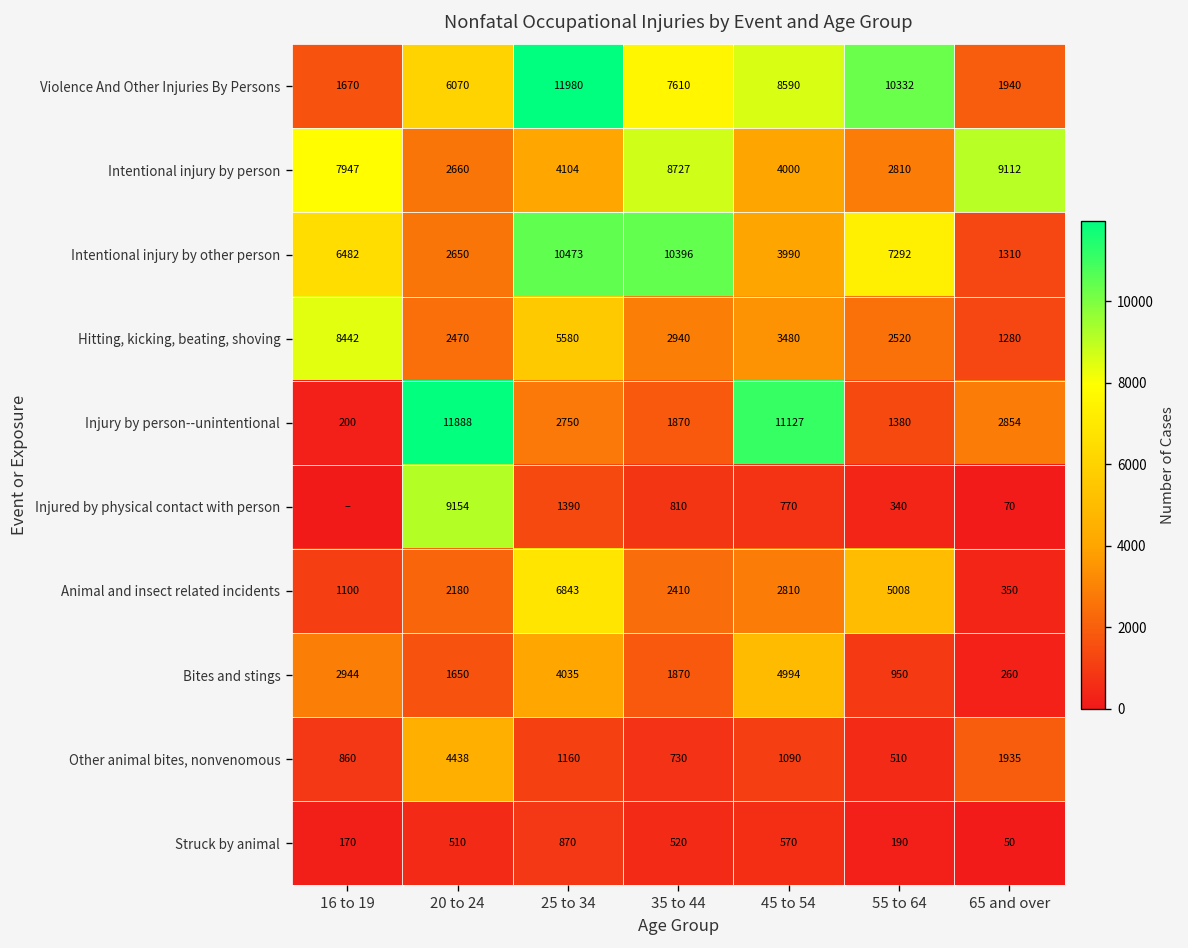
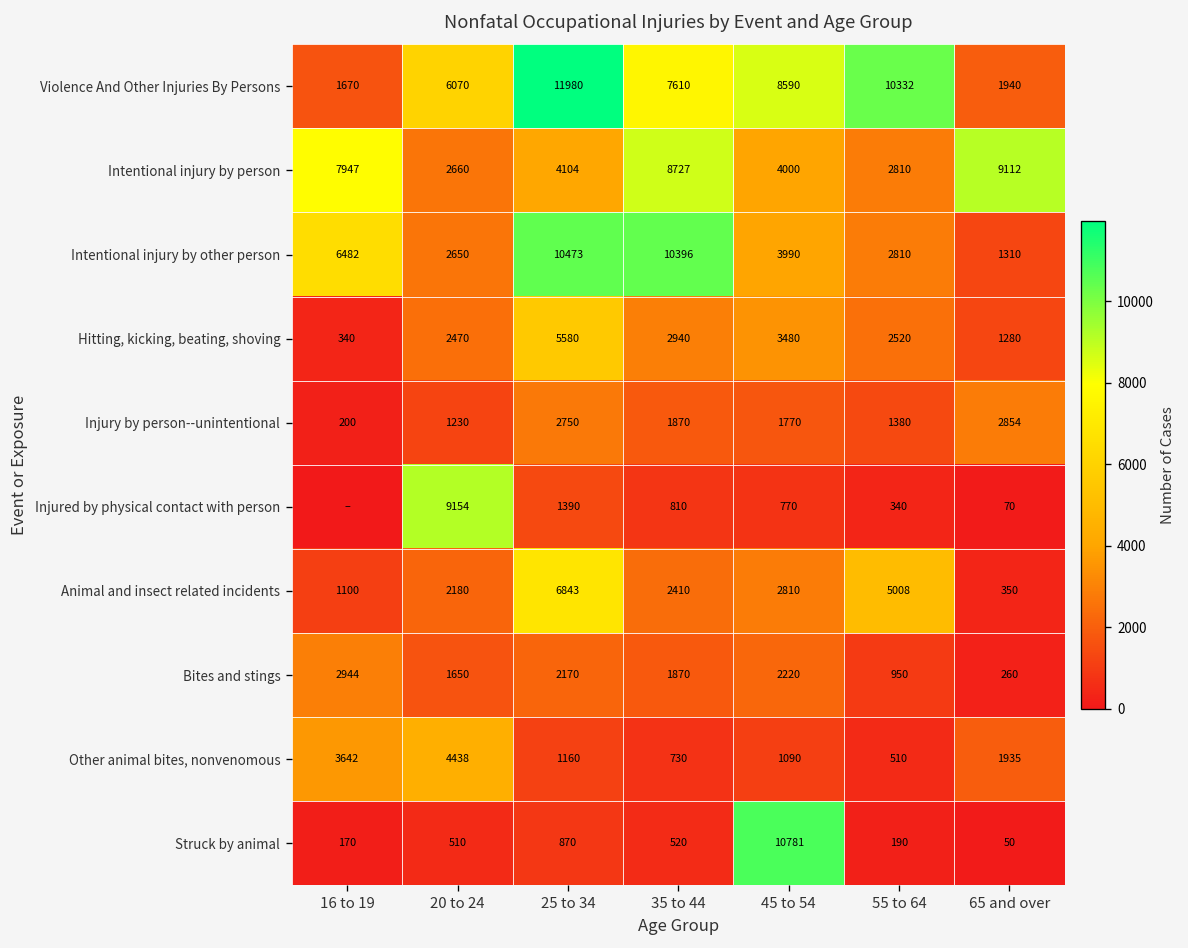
Intentional injury by other person, 55 to 64: 7292 -> 2810
Hitting, kicking, beating, shoving, 16 to 19: 8442 -> 340
Injury by person--unintentional, 20 to 24: 11888 -> 1230
Injury by person--unintentional, 45 to 54: 11127 -> 1770
Bites and stings, 25 to 34: 4035 -> 2170
Bites and stings, 45 to 54: 4994 -> 2220
Other animal bites, nonvenomous, 16 to 19: 860 -> 3642
Struck by animal, 45 to 54: 570 -> 10781
